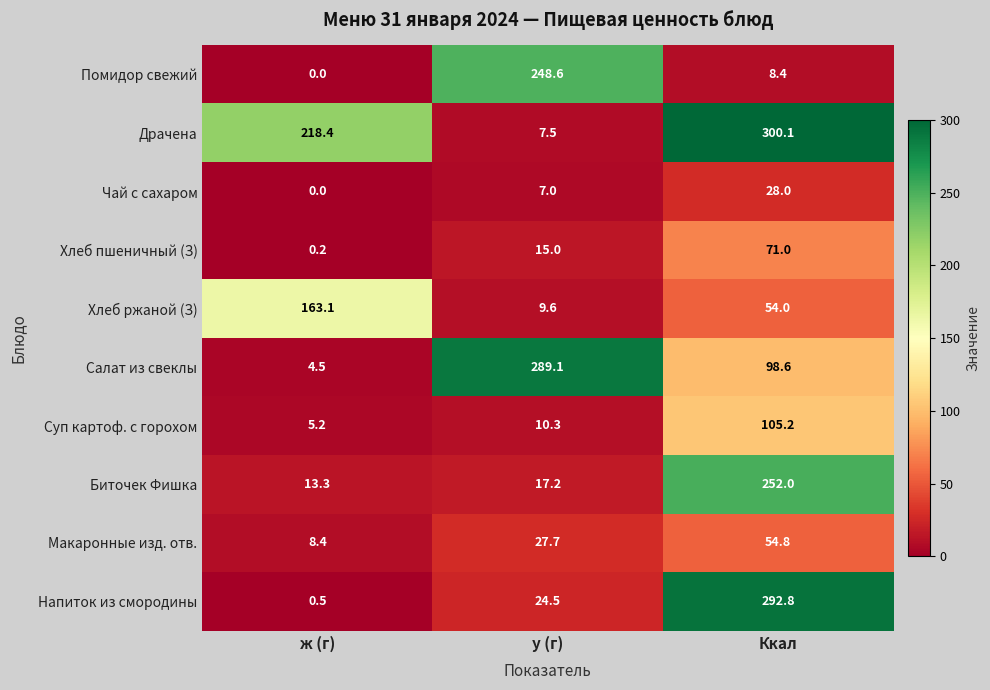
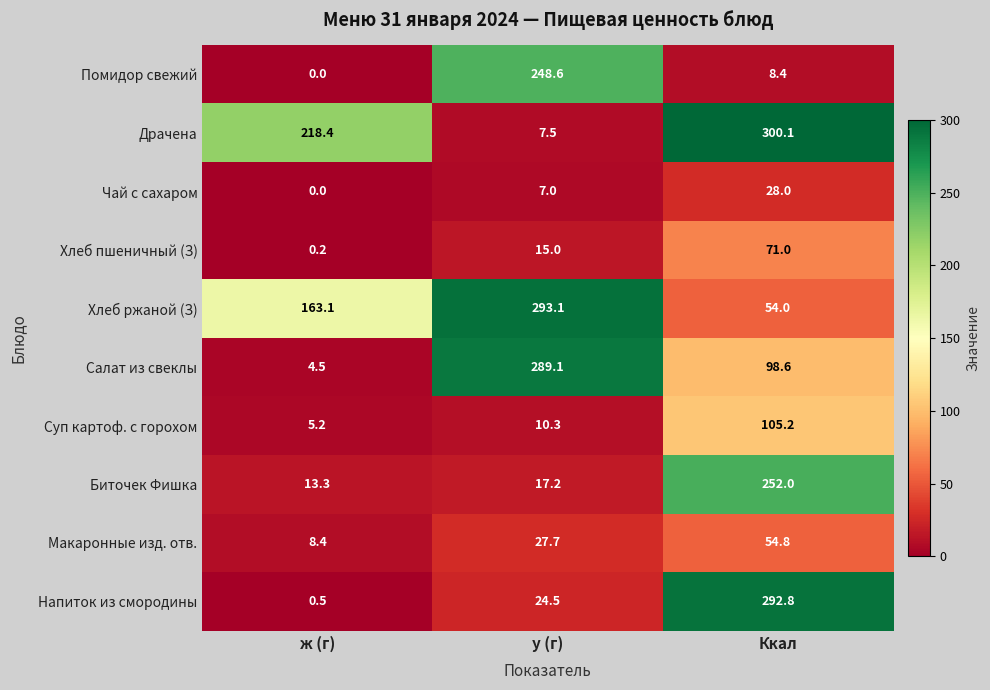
Хлеб ржаной (З), у (г): 9.6 -> 293.1
